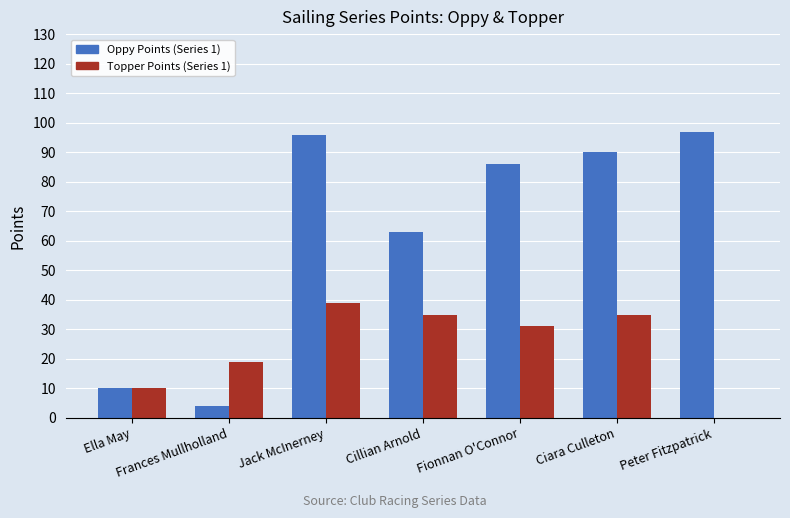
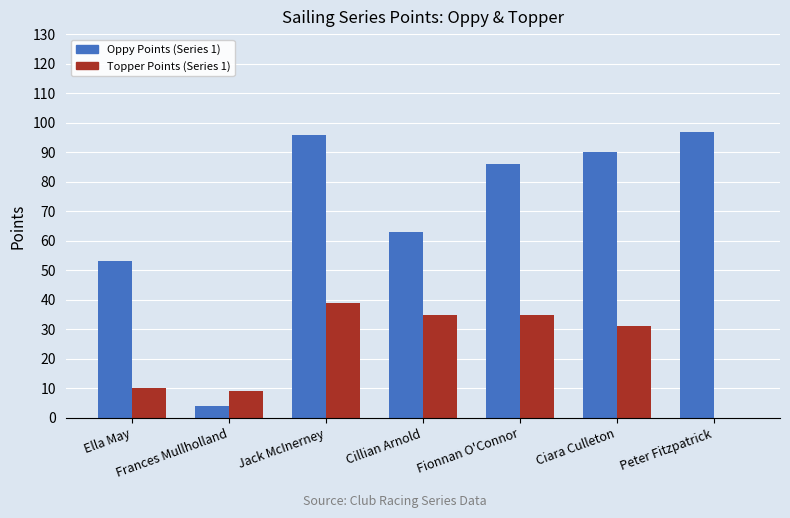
Oppy Points (Series 1), Ella May: 10 -> 53
Topper Points (Series 1), Frances Mullholland: 19 -> 9
Topper Points (Series 1), Fionnan O'Connor: 31 -> 35
Topper Points (Series 1), Ciara Culleton: 35 -> 31
